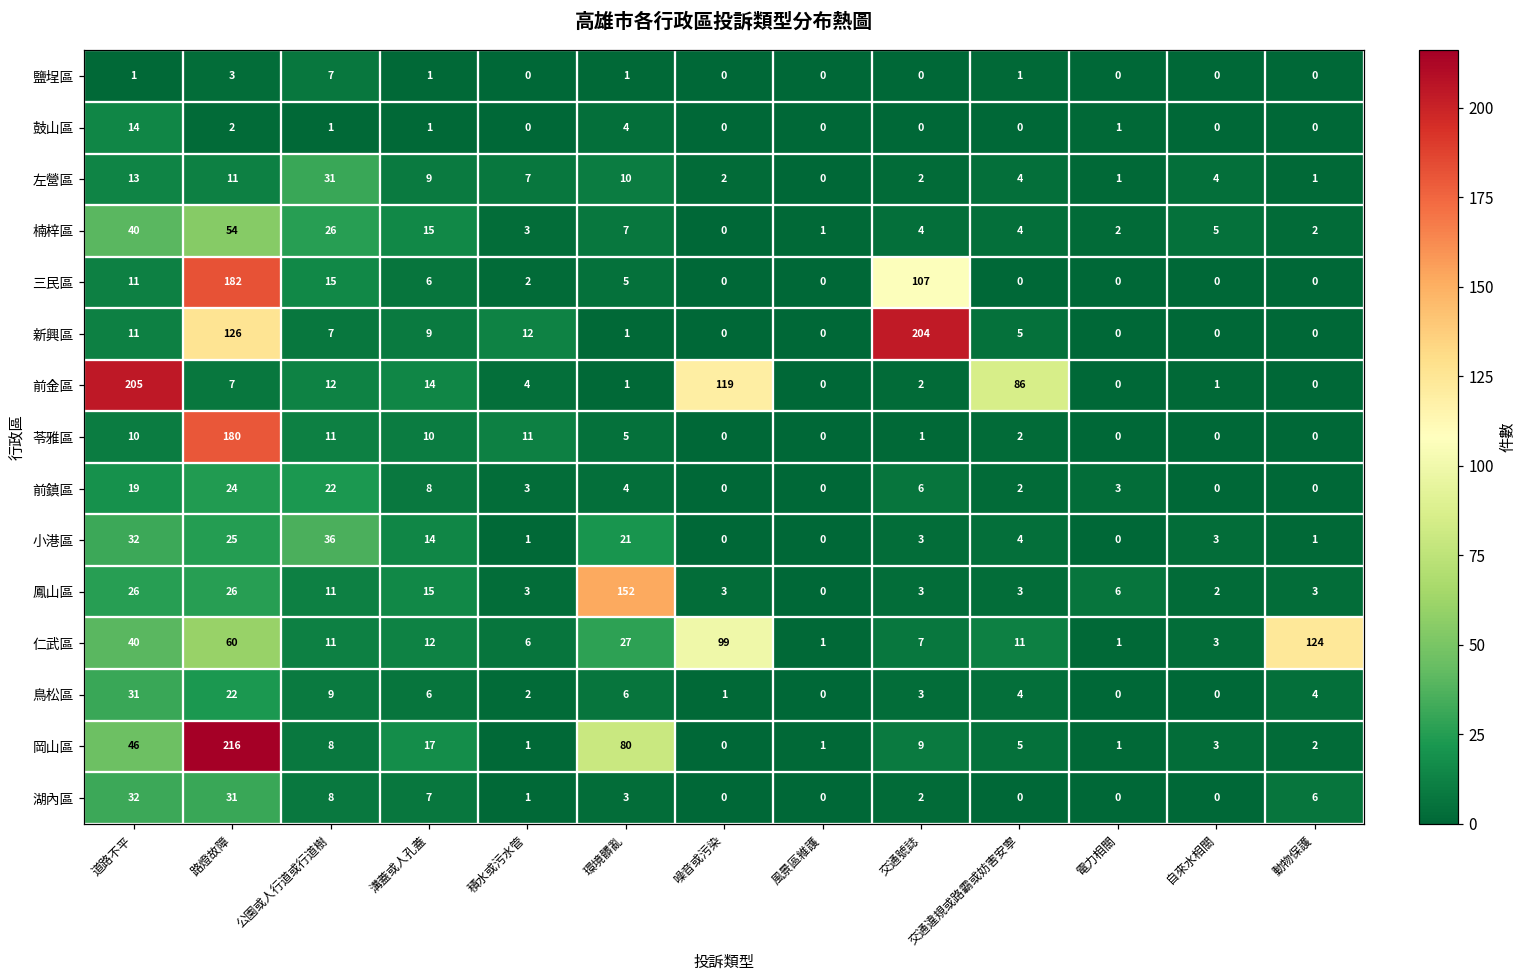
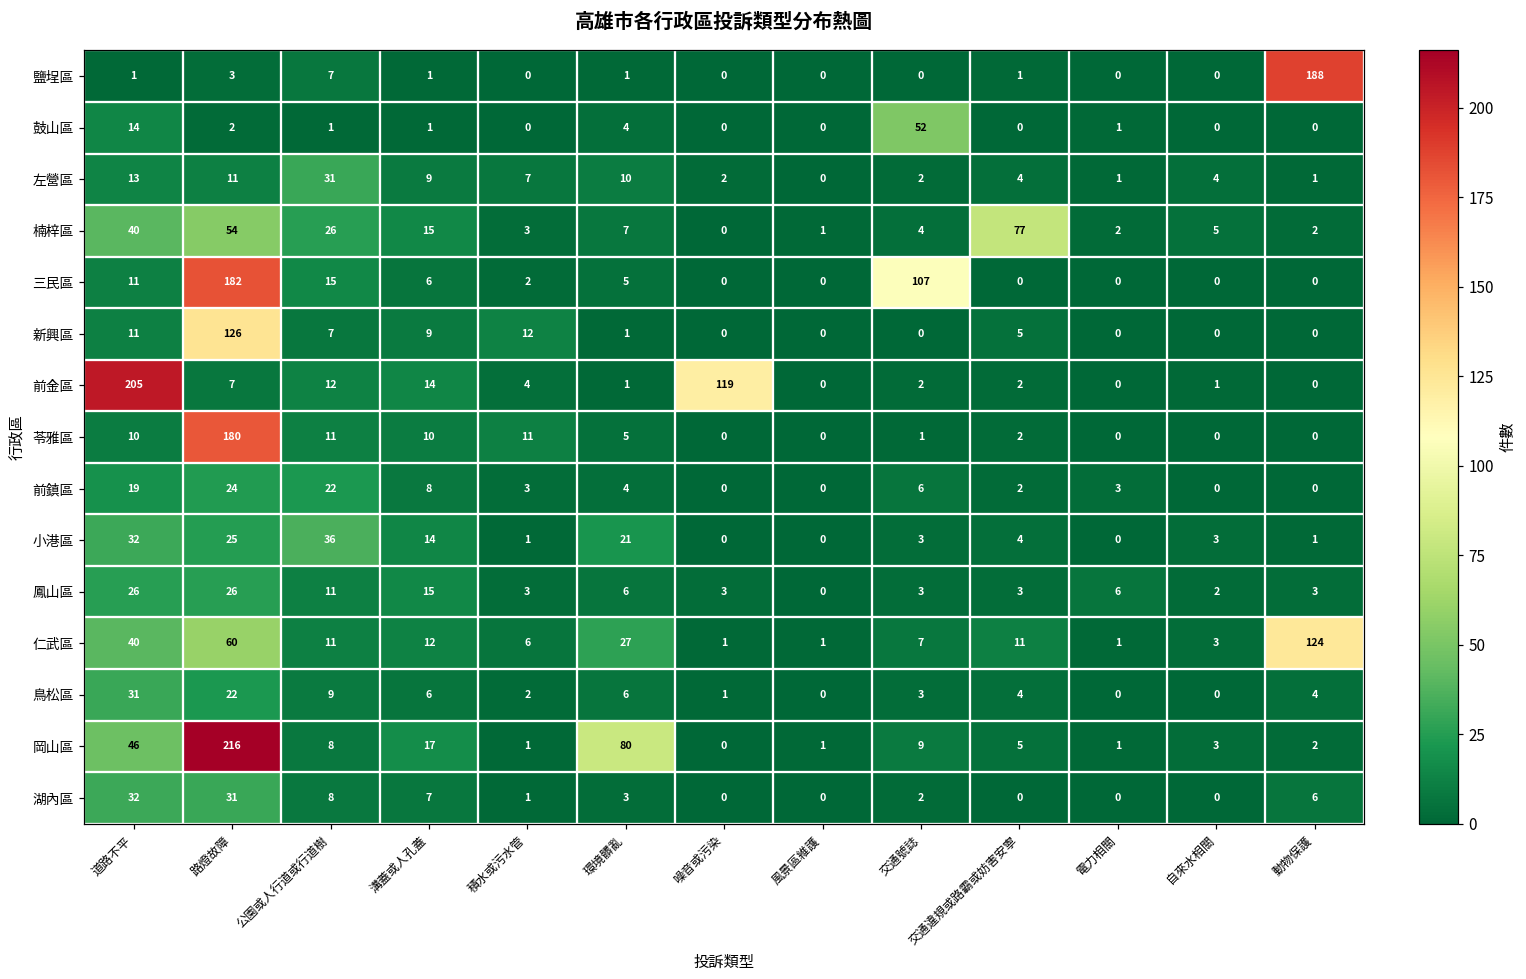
鹽埕區, 動物保護: 0 -> 188
鼓山區, 交通號誌: 0 -> 52
楠梓區, 交通違規或路霸或妨害安寧: 4 -> 77
新興區, 交通號誌: 204 -> 0
前金區, 交通違規或路霸或妨害安寧: 86 -> 2
鳳山區, 環境髒亂: 152 -> 6
仁武區, 噪音或污染: 99 -> 1
